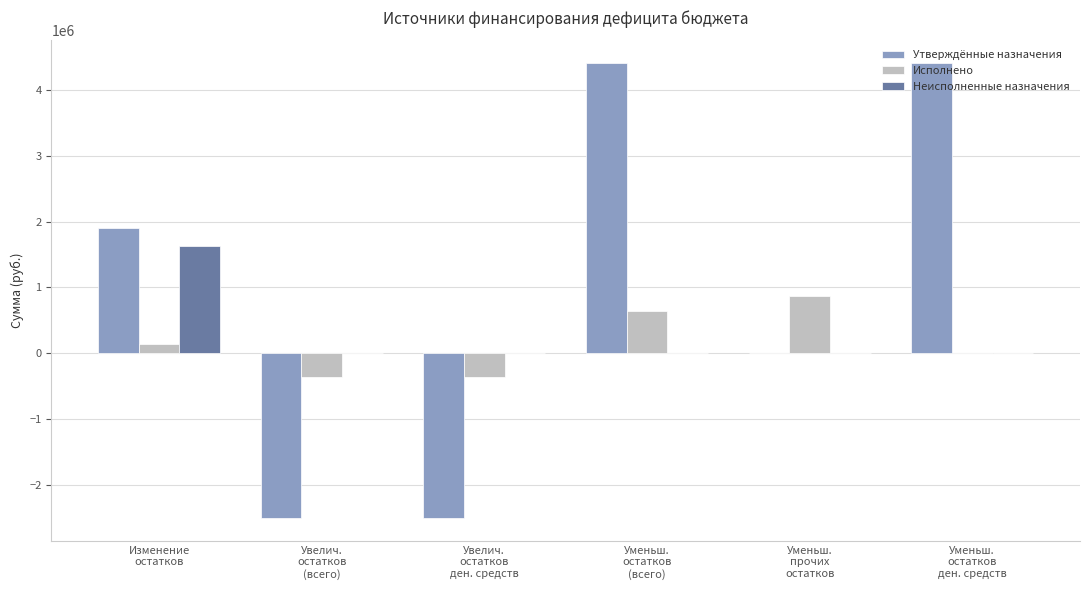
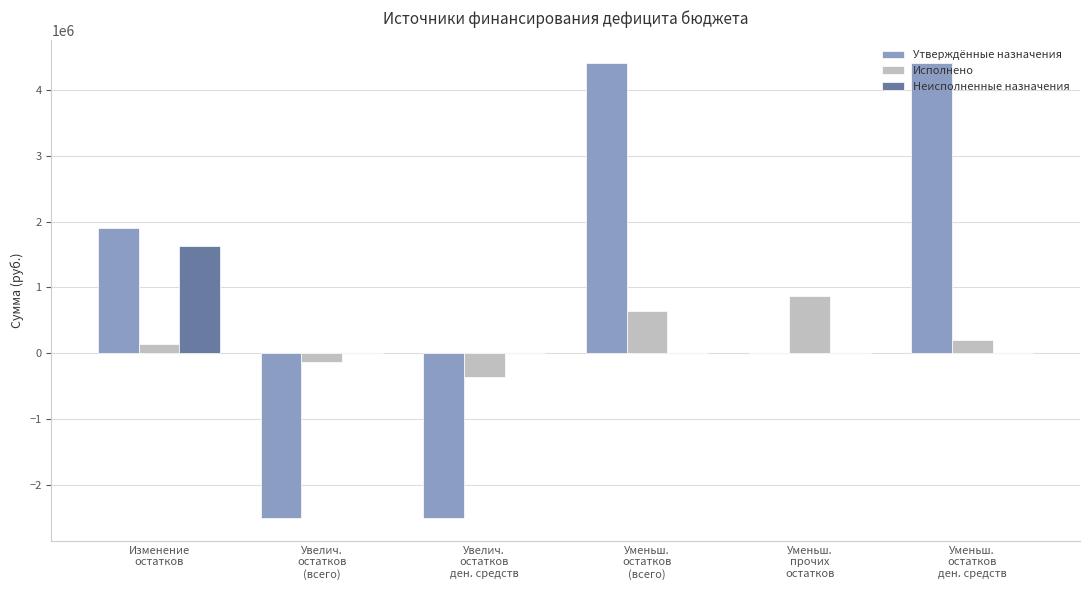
Исполнено, Увелич. остатков (всего): -400000 -> -100000
Исполнено, Уменьш. остатков ден. средств: 0 -> 200000
